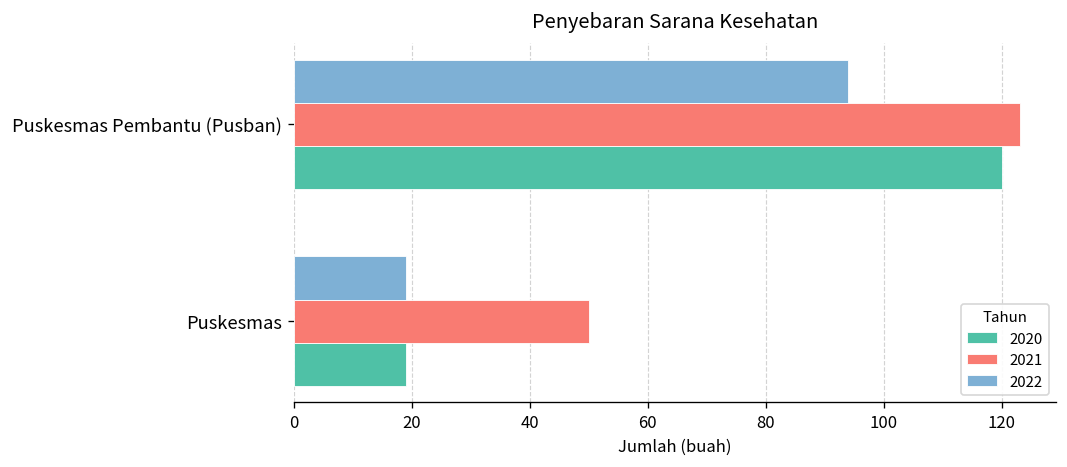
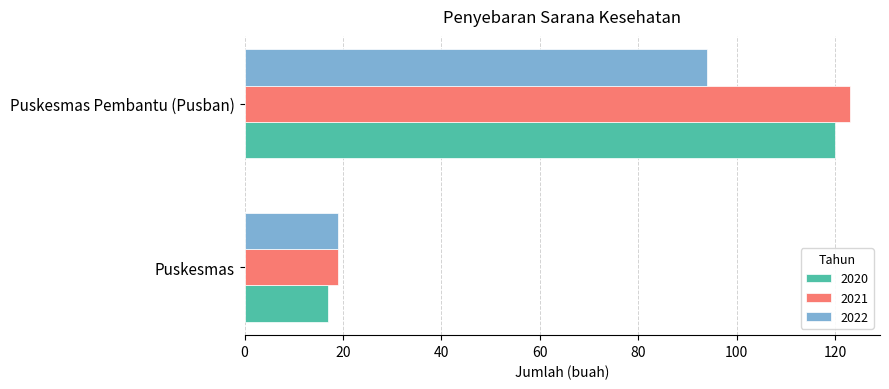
2021, Puskesmas: 50 -> 19
2020, Puskesmas: 19 -> 17
